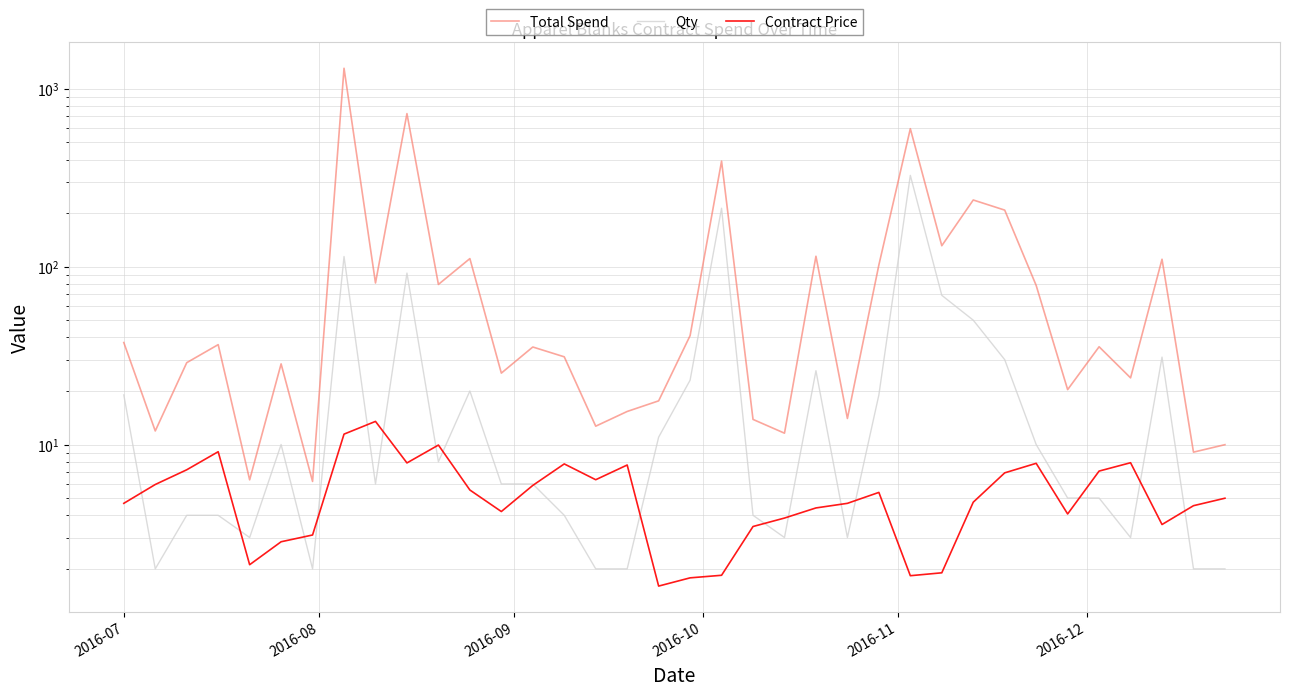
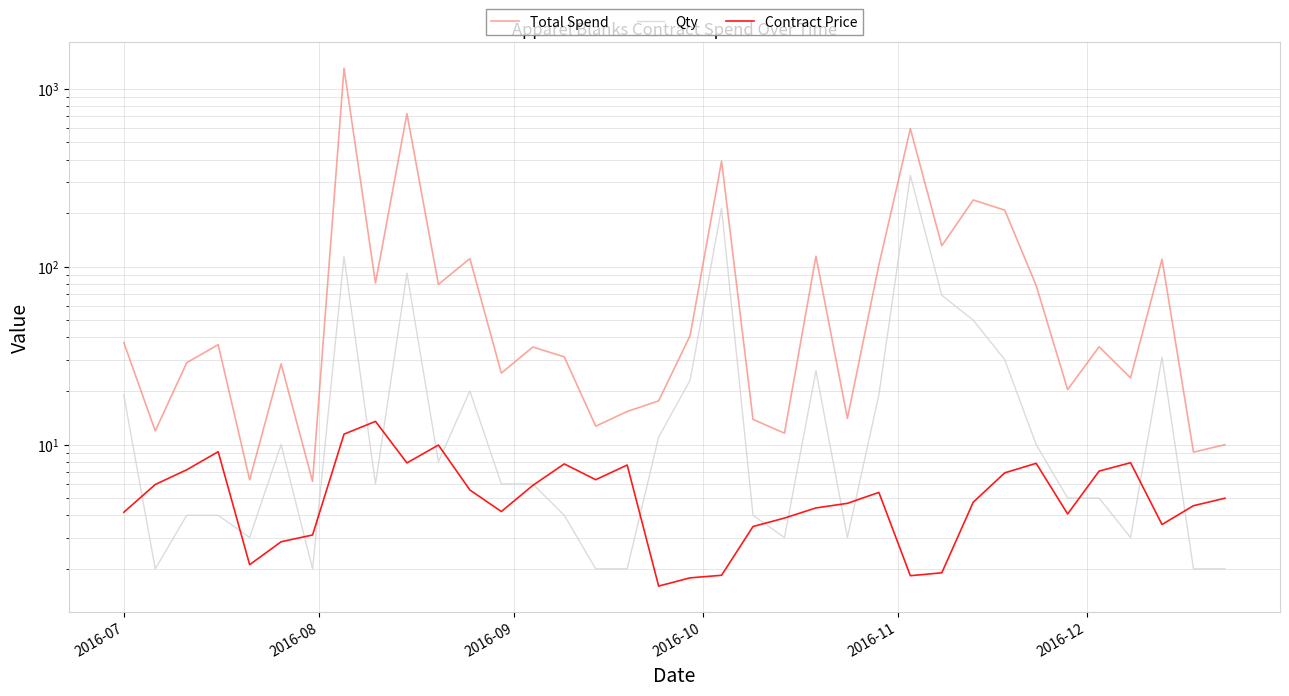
Contract Price, 2016-07: 4.7 -> 4.2
